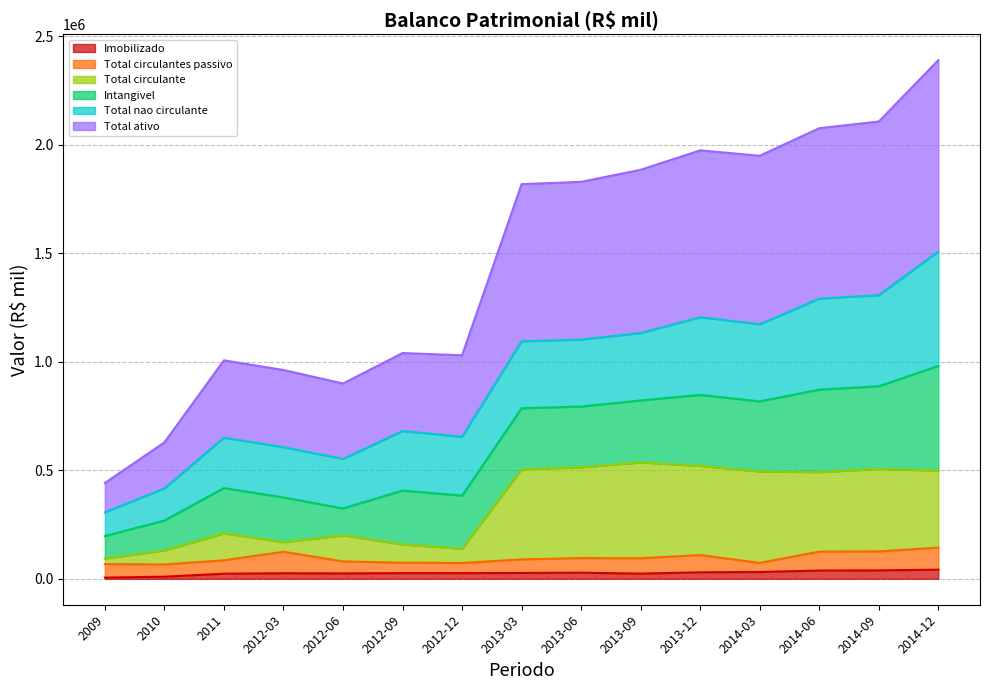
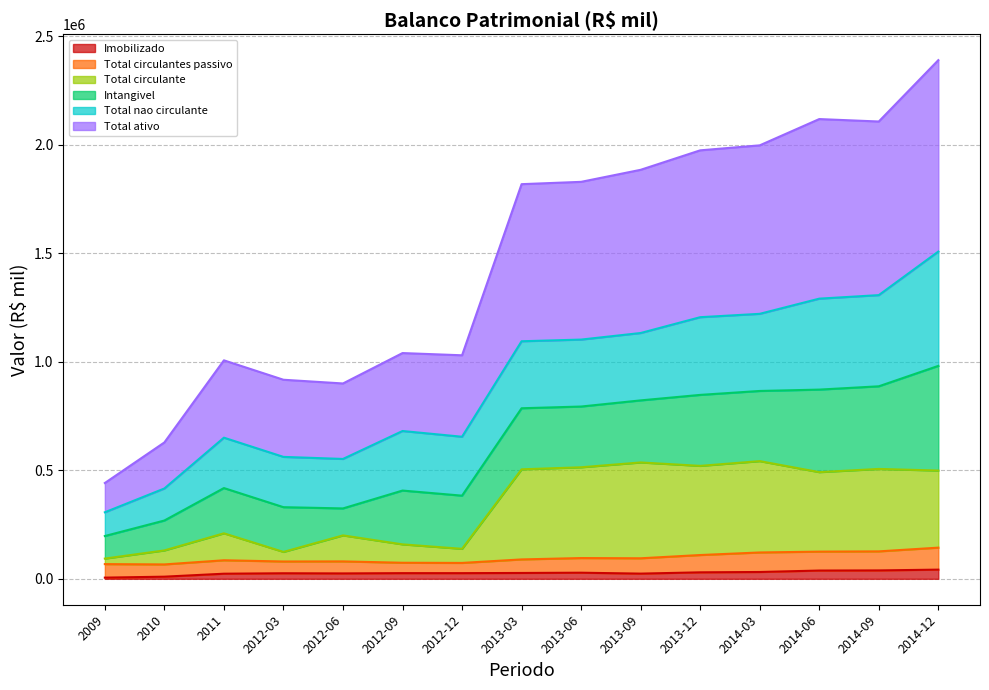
Total circulantes passivo, 2012-03: 100000 -> 50000
Total circulantes passivo, 2014-03: 40000 -> 90000
Total ativo, 2014-06: 790000 -> 830000
